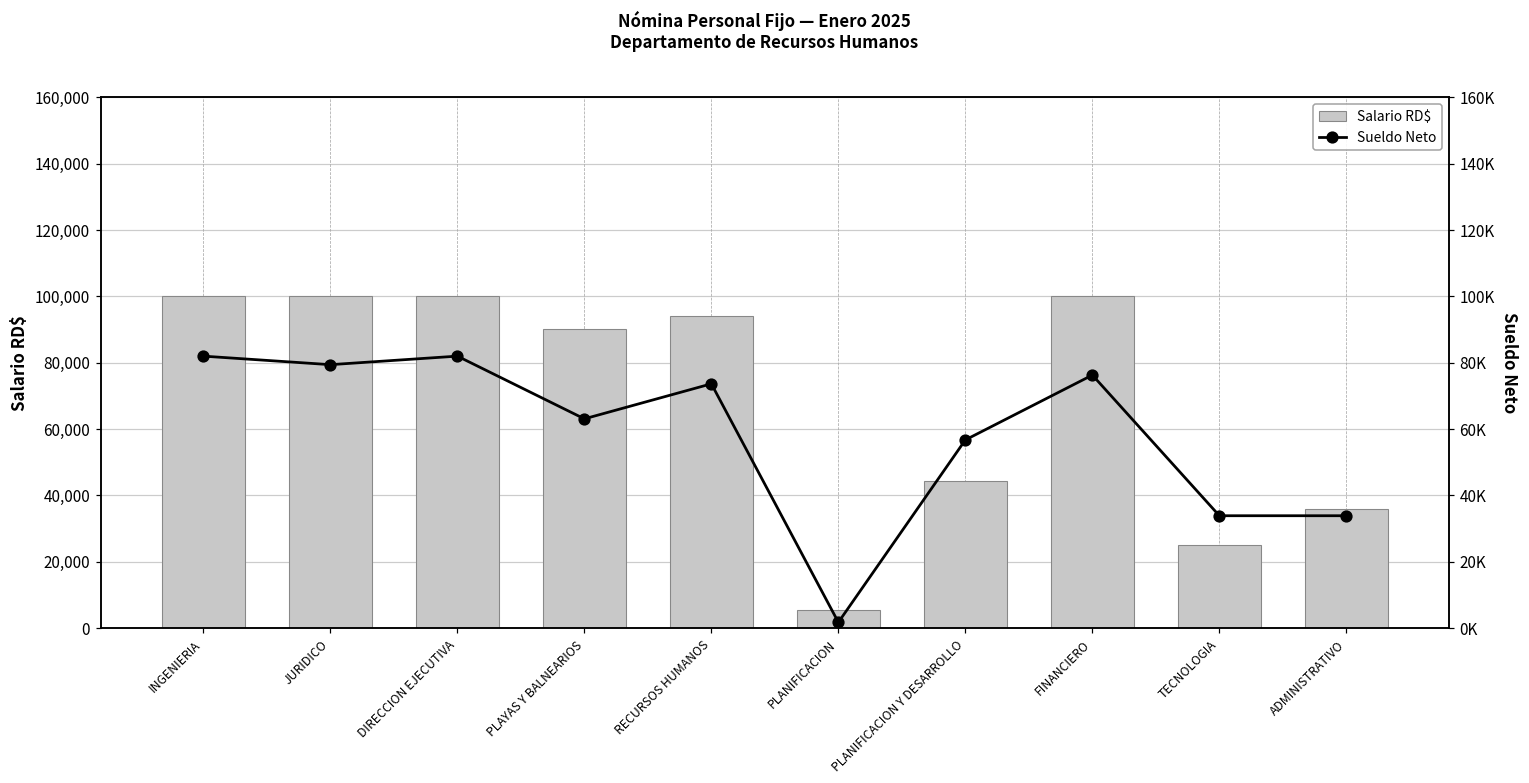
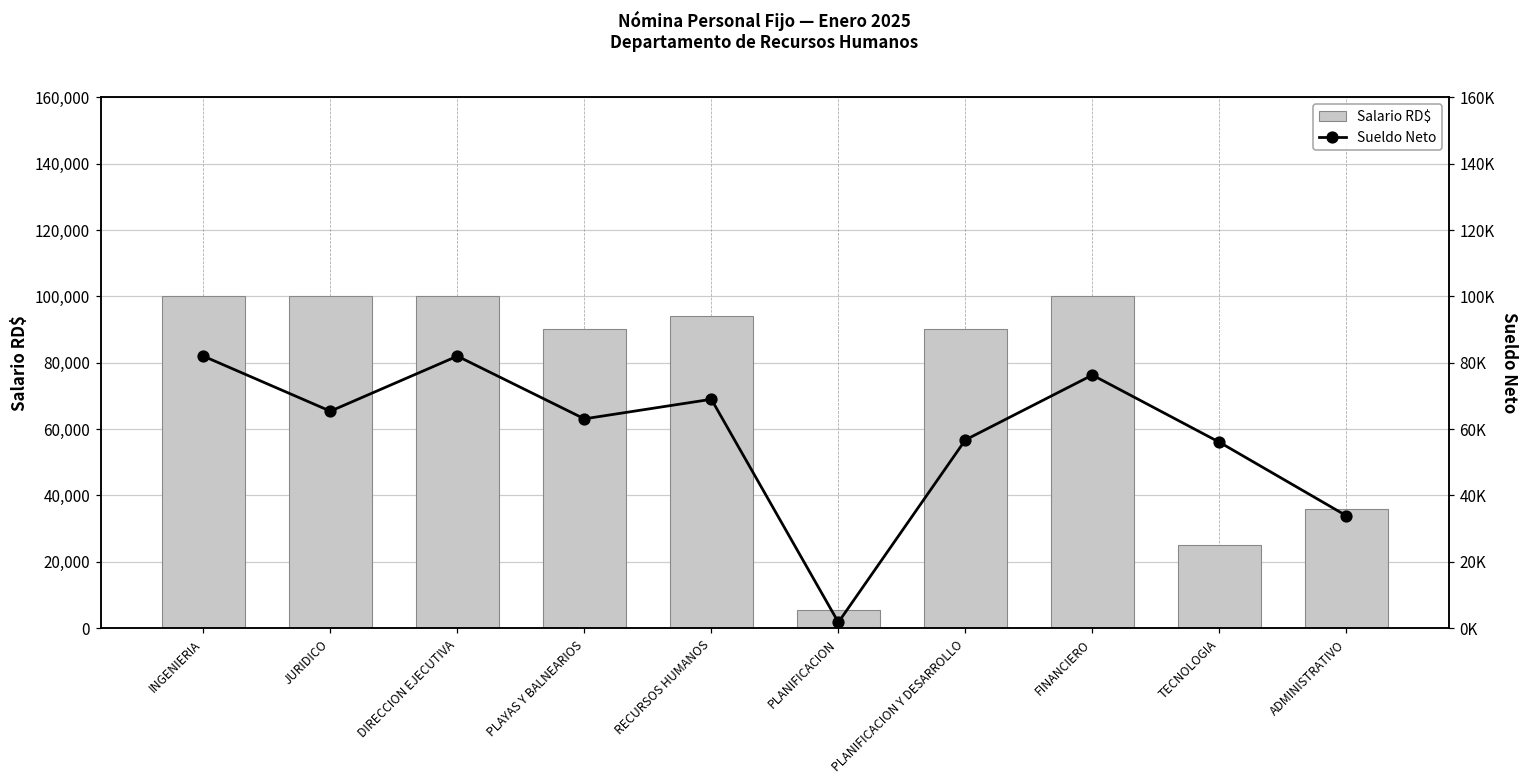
Salario RD$, PLANIFICACION Y DESARROLLO: 44,000 -> 90,000
Sueldo Neto, JURIDICO: 79000 -> 65000
Sueldo Neto, RECURSOS HUMANOS: 74000 -> 69000
Sueldo Neto, TECNOLOGIA: 34000 -> 56000
